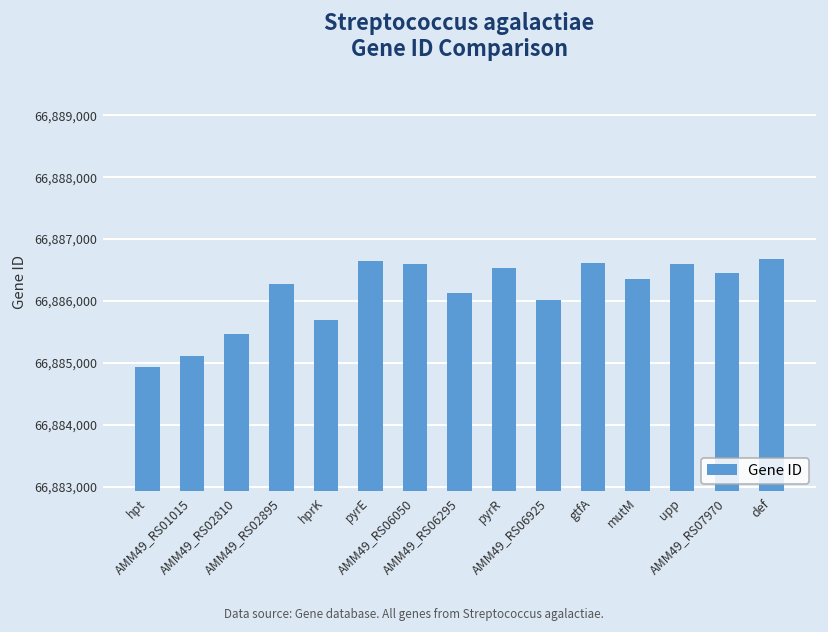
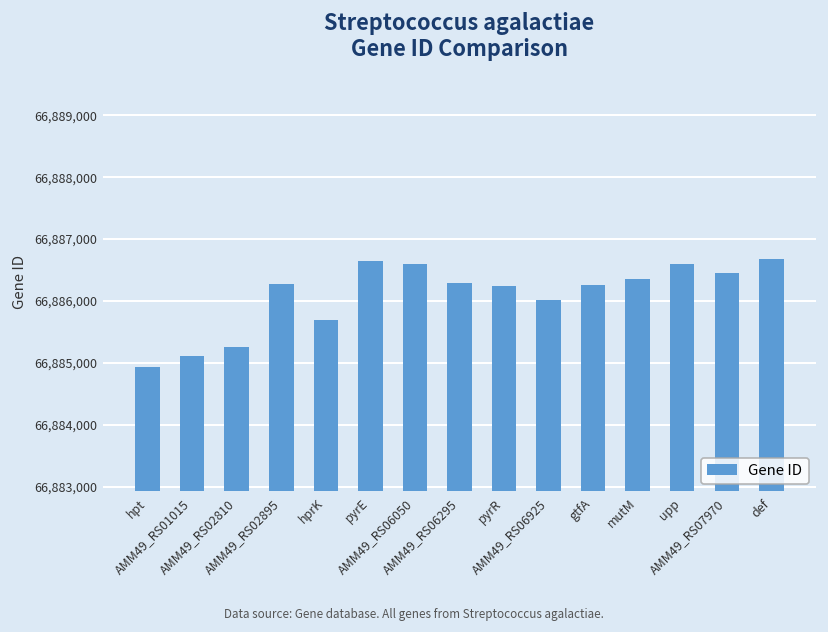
AMM49_RS02810: 66,885,500 -> 66,885,200
AMM49_RS06295: 66,886,100 -> 66,886,300
pyrR: 66,886,500 -> 66,886,200
gtfA: 66,886,600 -> 66,886,200
